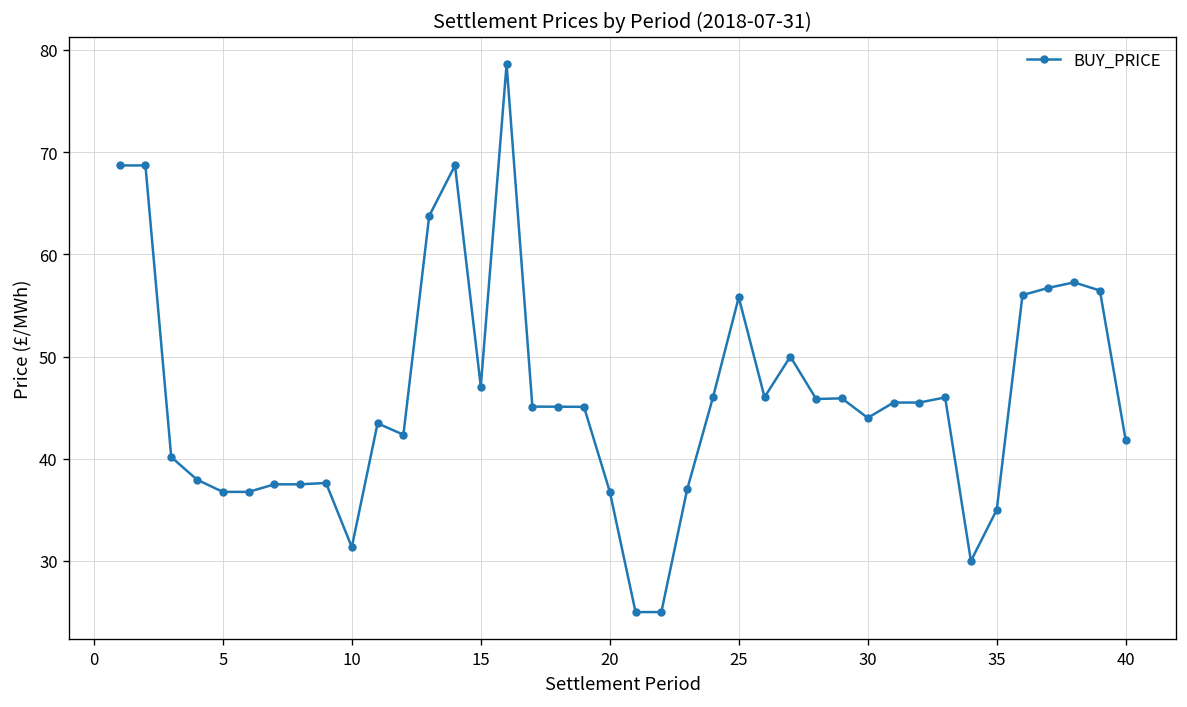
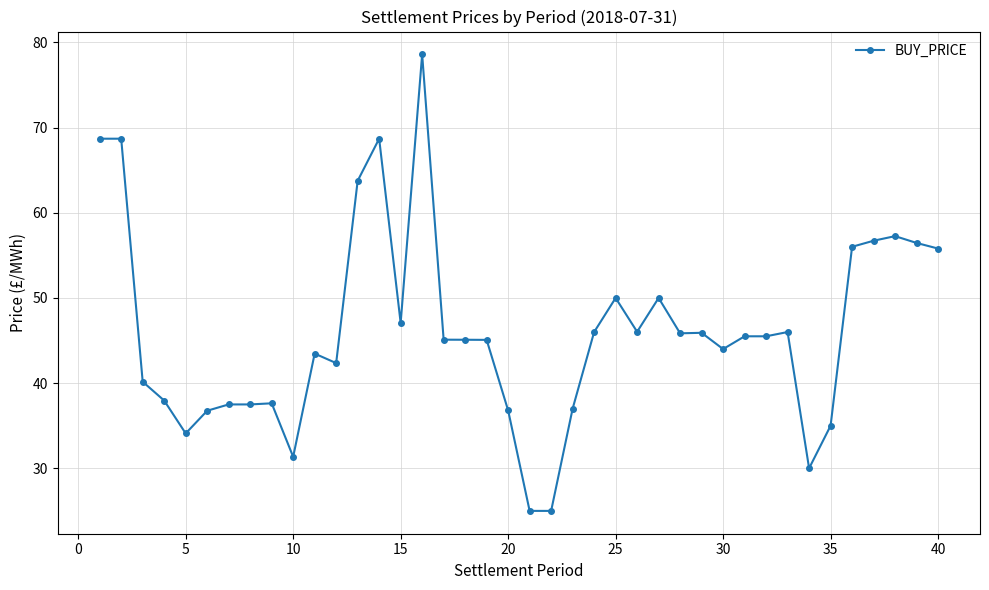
5: 37 -> 34
25: 56 -> 50
40: 42 -> 56
